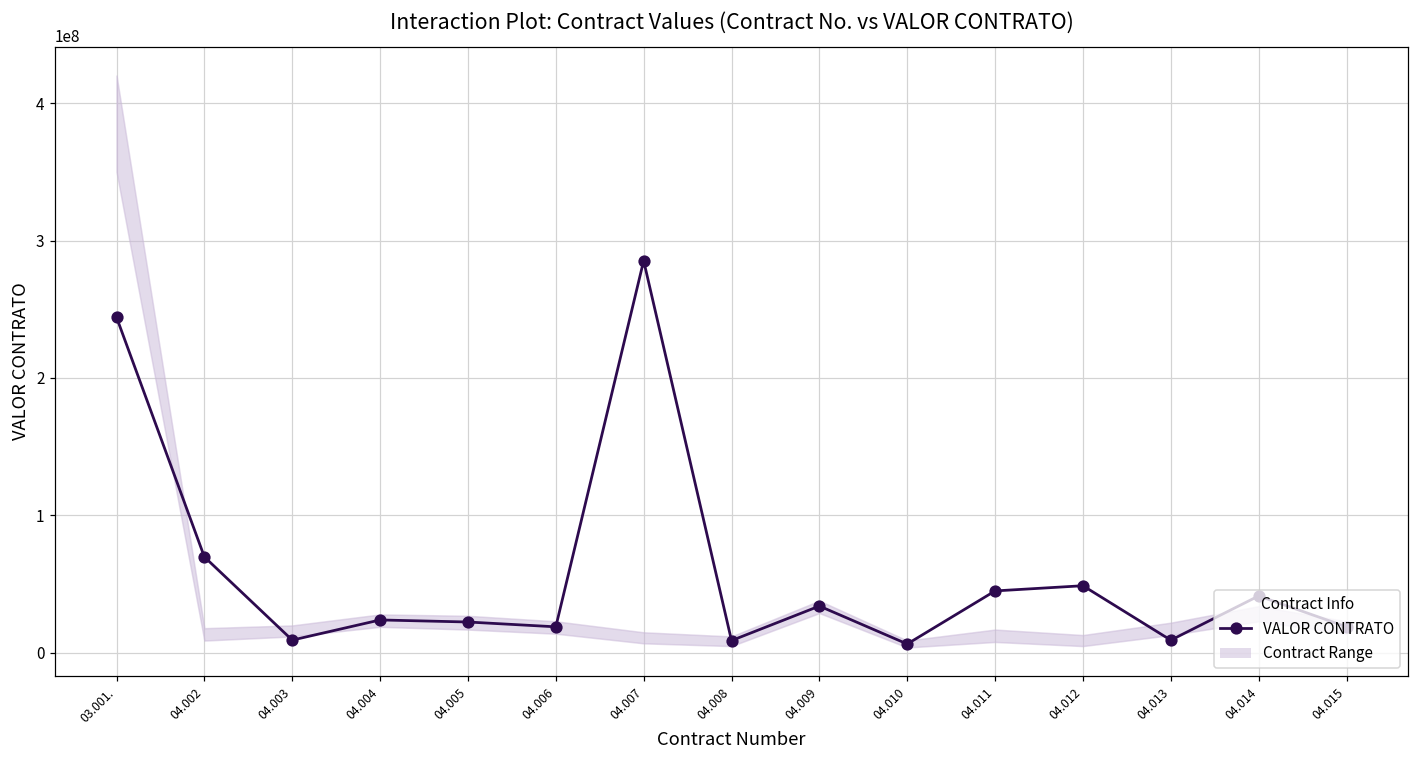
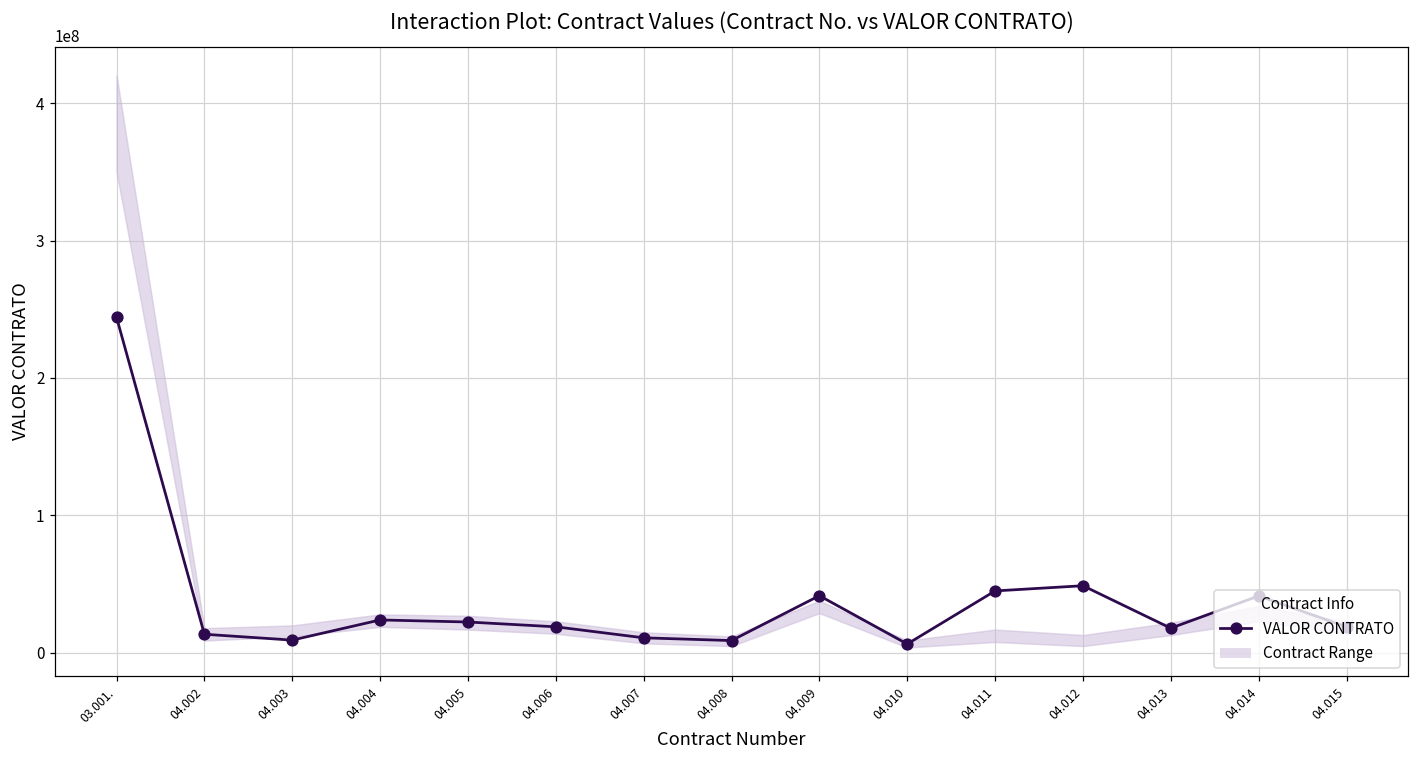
VALOR CONTRATO, 04.002: 70000000 -> 14000000
VALOR CONTRATO, 04.007: 285000000 -> 11000000
VALOR CONTRATO, 04.009: 34000000 -> 42000000
VALOR CONTRATO, 04.013: 9000000 -> 18000000
